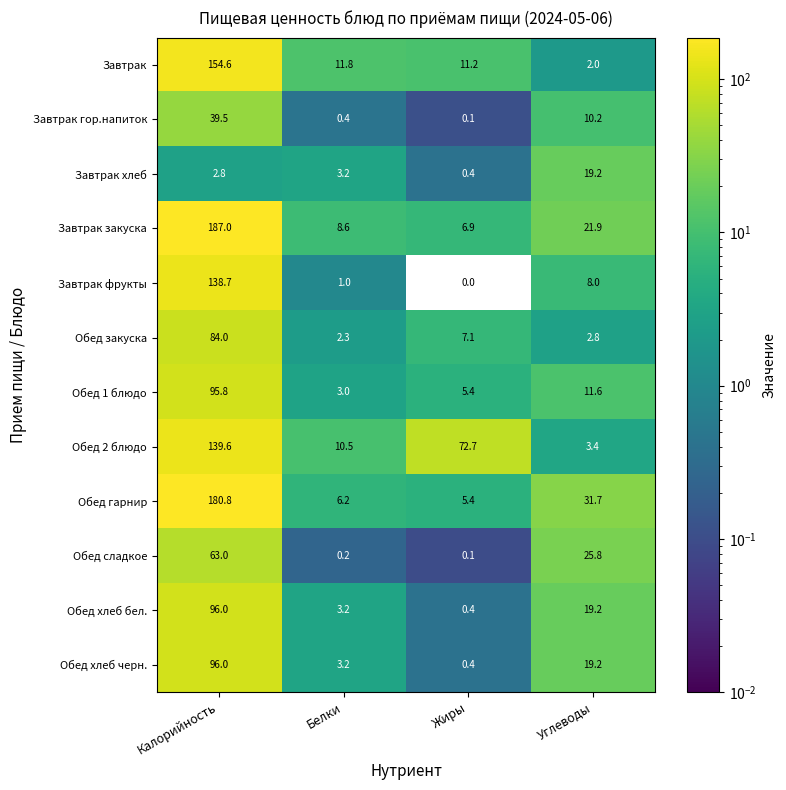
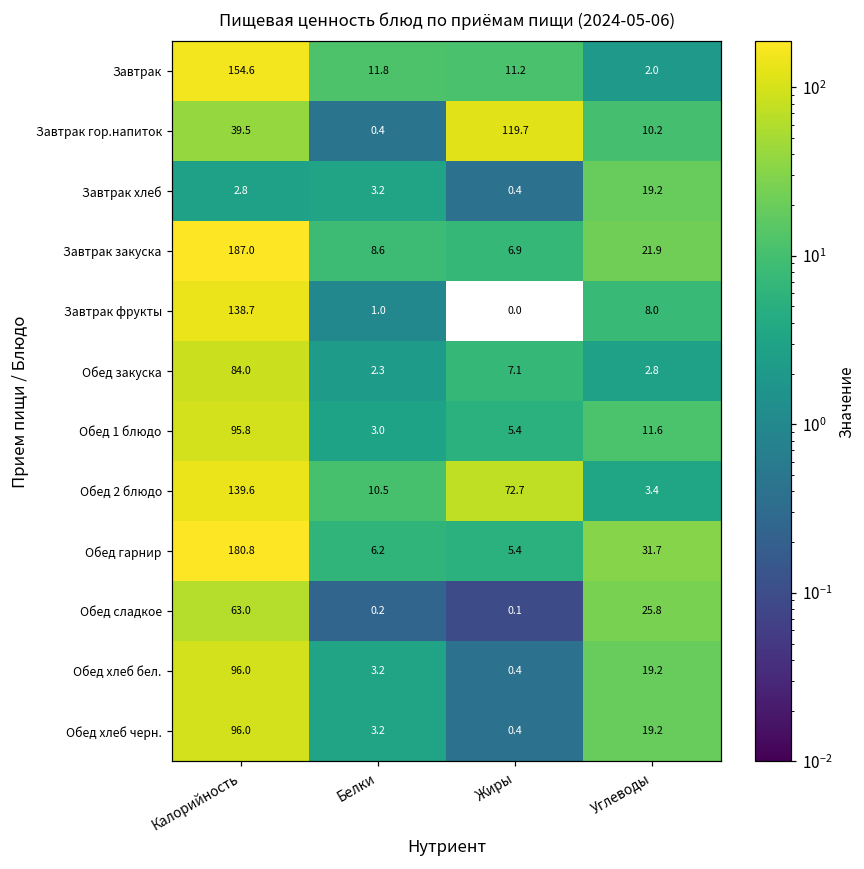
Завтрак гор.напиток, Жиры: 0.1 -> 119.7
